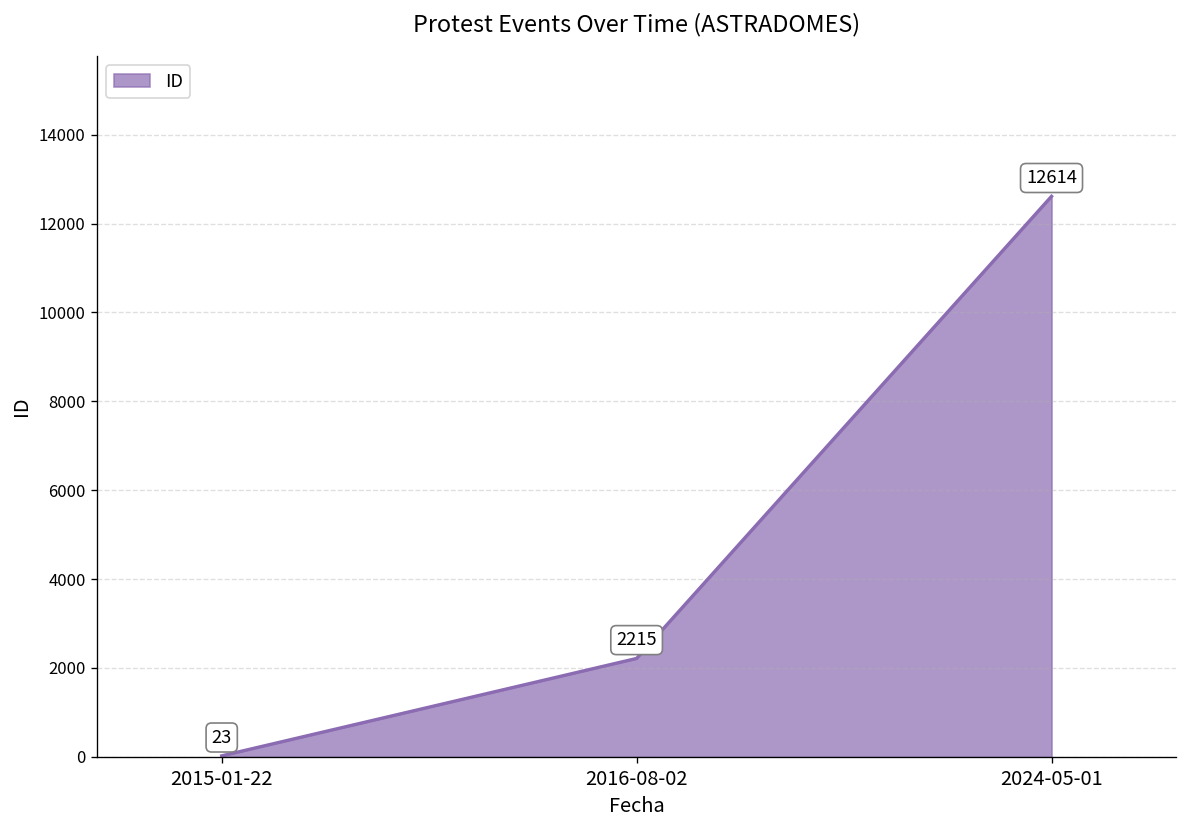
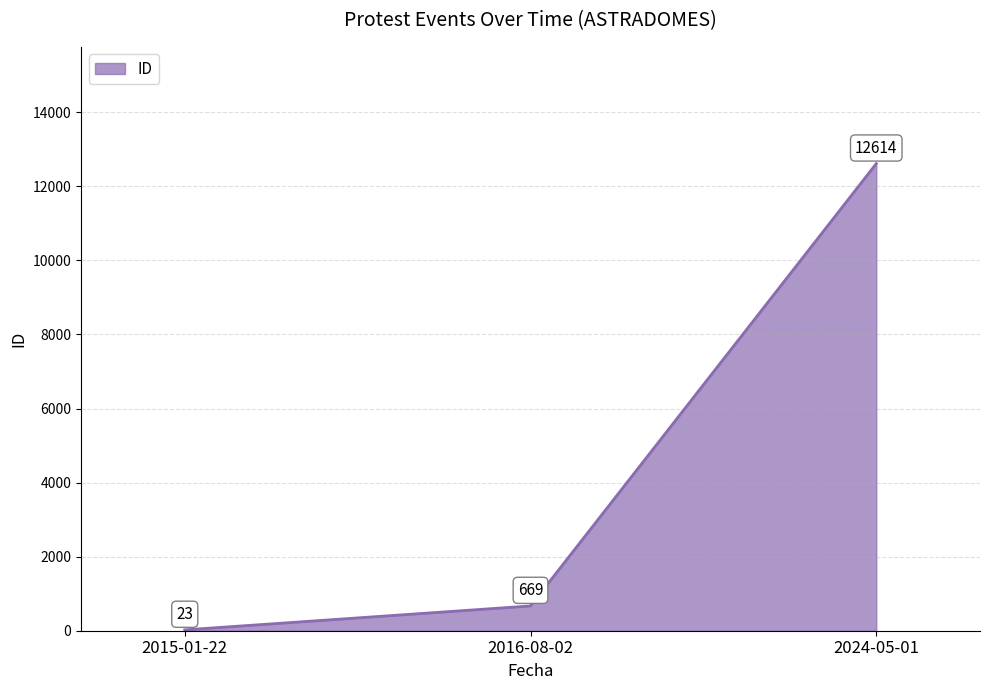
2016-08-02: 2215 -> 669
